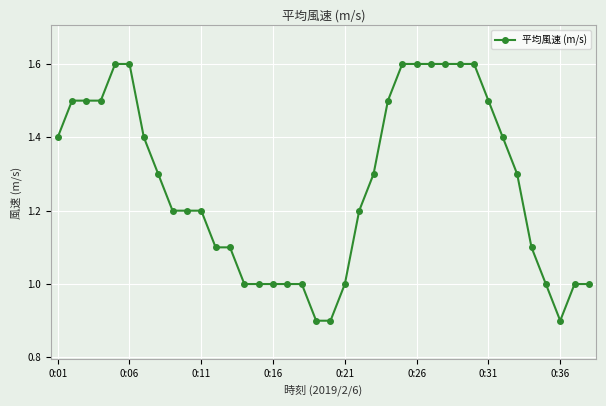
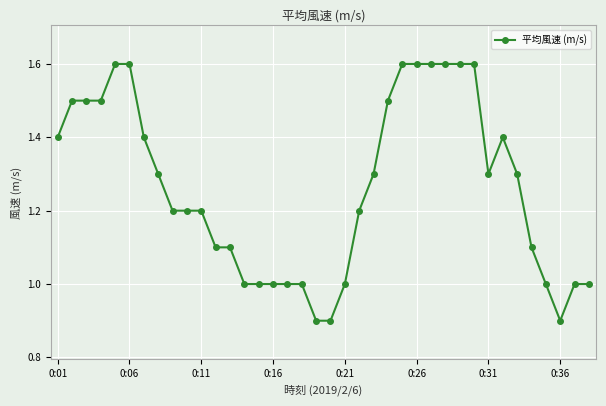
0:31: 1.5 -> 1.3
